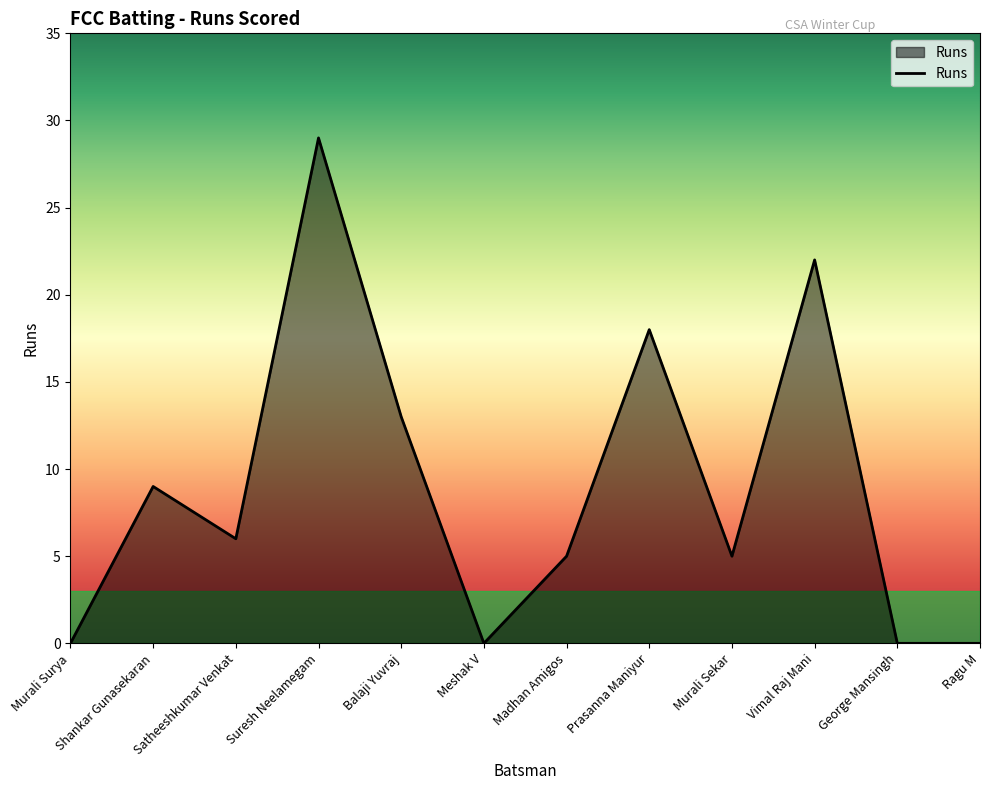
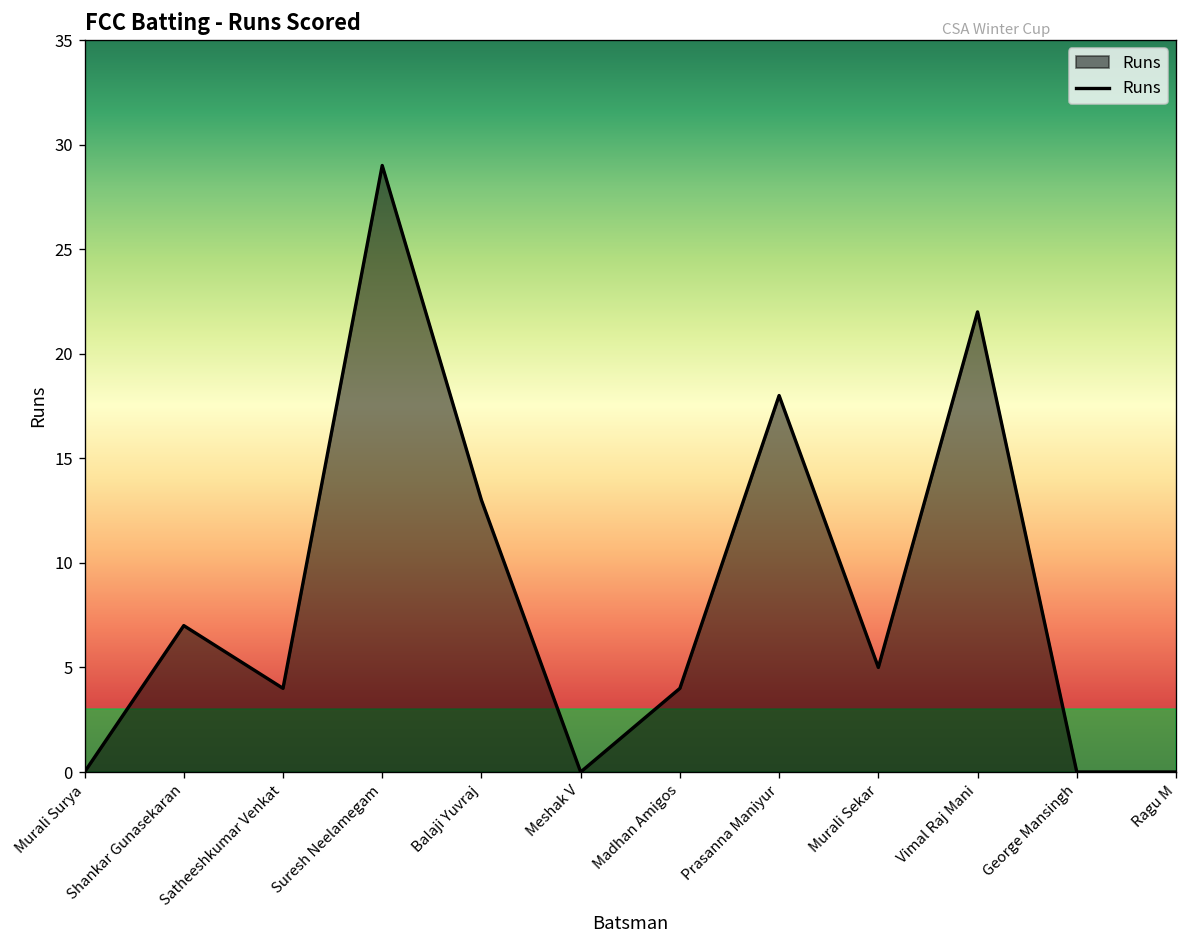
Shankar Gunasekaran: 9 -> 7
Satheeshkumar Venkat: 6 -> 4
Madhan Amigos: 5 -> 4
